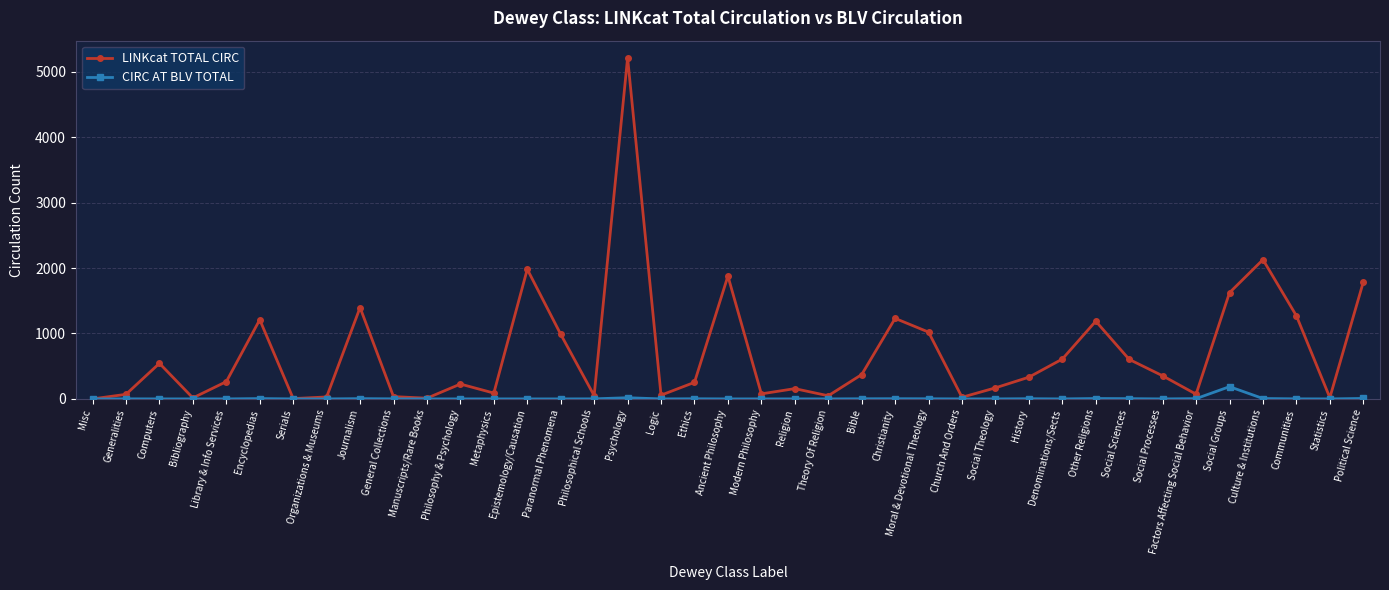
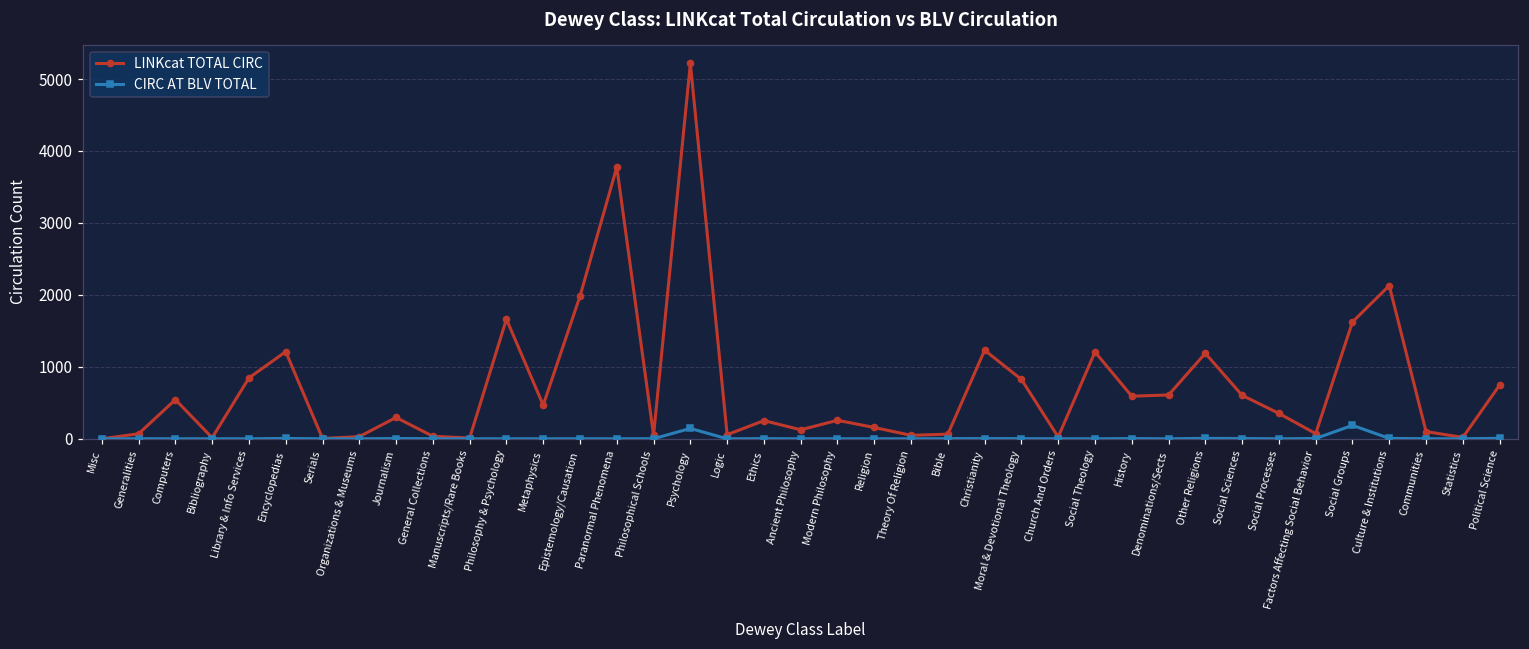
LINKcat TOTAL CIRC, Library & Info Services: 300 -> 800
LINKcat TOTAL CIRC, Journalism: 1400 -> 300
LINKcat TOTAL CIRC, Philosophy & Psychology: 200 -> 1700
LINKcat TOTAL CIRC, Metaphysics: 100 -> 500
LINKcat TOTAL CIRC, Paranormal Phenomena: 1000 -> 3800
CIRC AT BLV TOTAL, Psychology: 0 -> 100
LINKcat TOTAL CIRC, Ancient Philosophy: 1900 -> 100
LINKcat TOTAL CIRC, Modern Philosophy: 100 -> 300
LINKcat TOTAL CIRC, Bible: 400 -> 100
LINKcat TOTAL CIRC, Moral & Devotional Theology: 1000 -> 800
LINKcat TOTAL CIRC, Social Theology: 200 -> 1200
LINKcat TOTAL CIRC, History: 300 -> 600
LINKcat TOTAL CIRC, Communities: 1300 -> 100
LINKcat TOTAL CIRC, Political Science: 1800 -> 700
